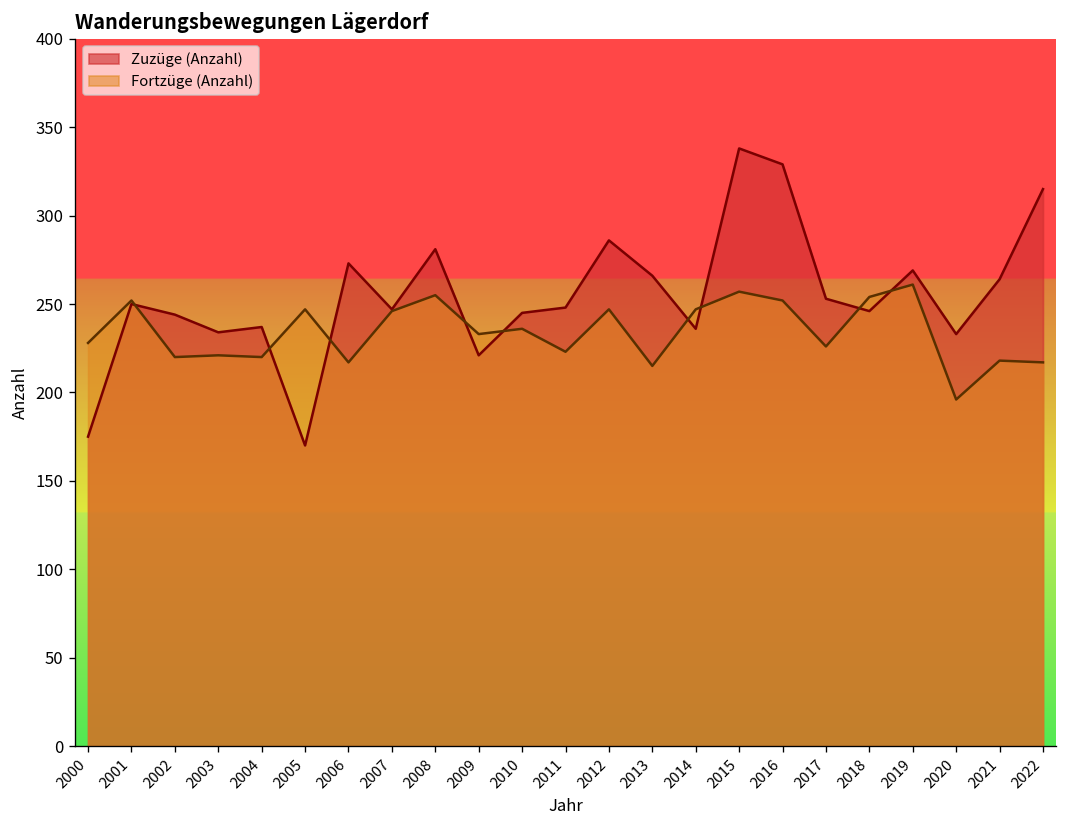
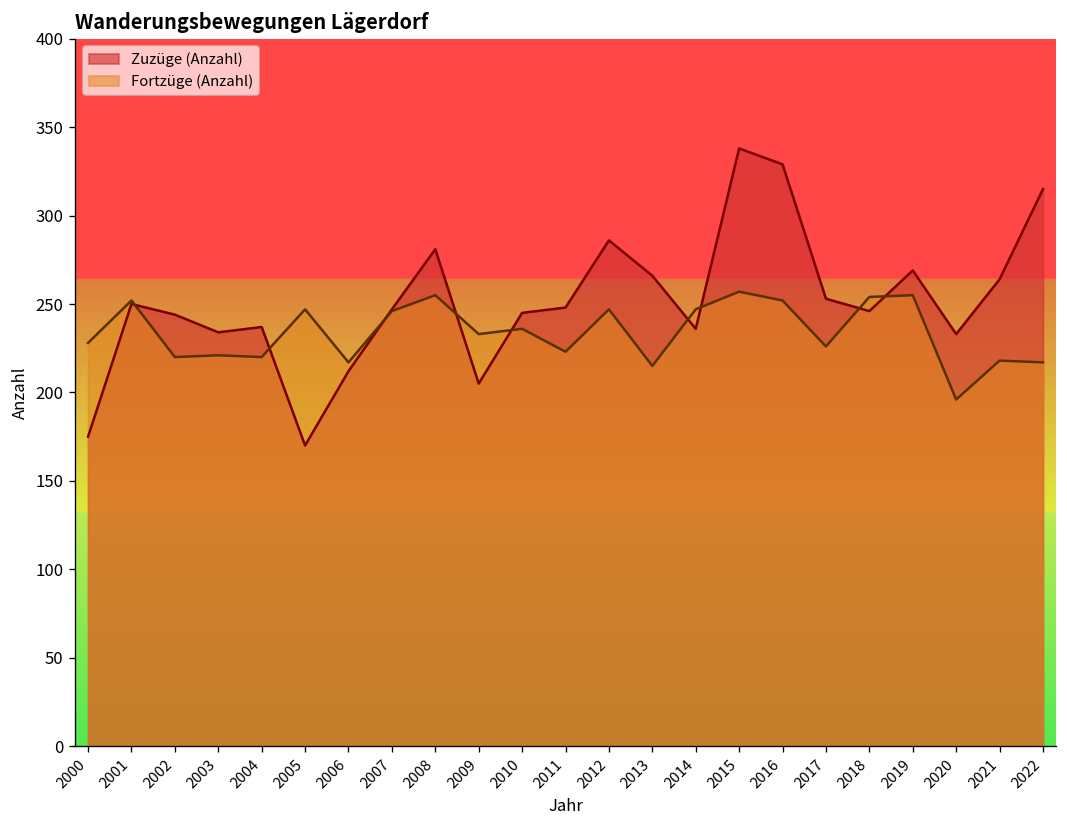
Zuzüge (Anzahl), 2006: 273 -> 212
Zuzüge (Anzahl), 2009: 221 -> 205
Fortzüge (Anzahl), 2019: 261 -> 255
